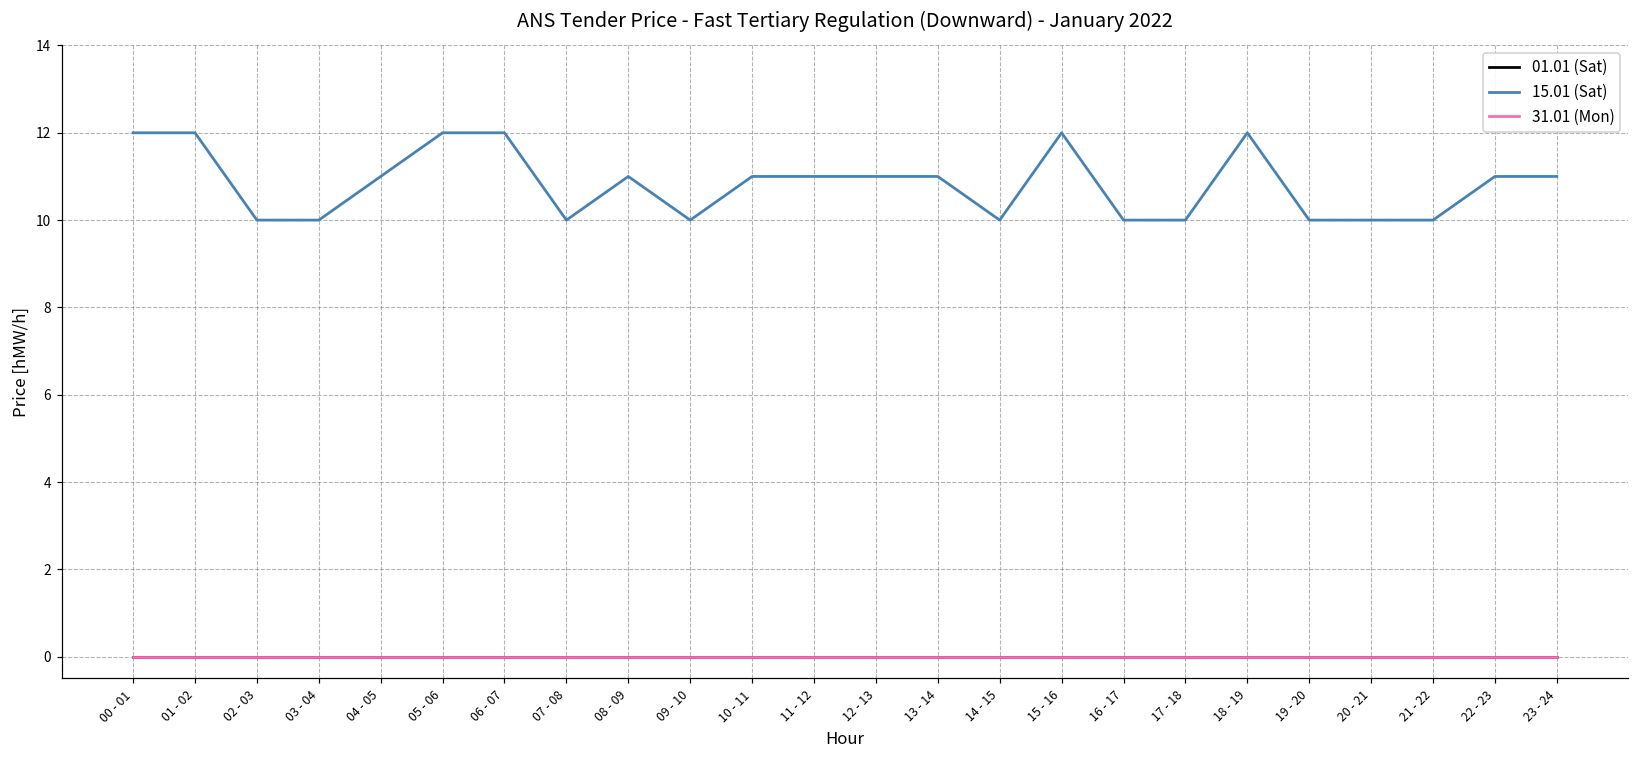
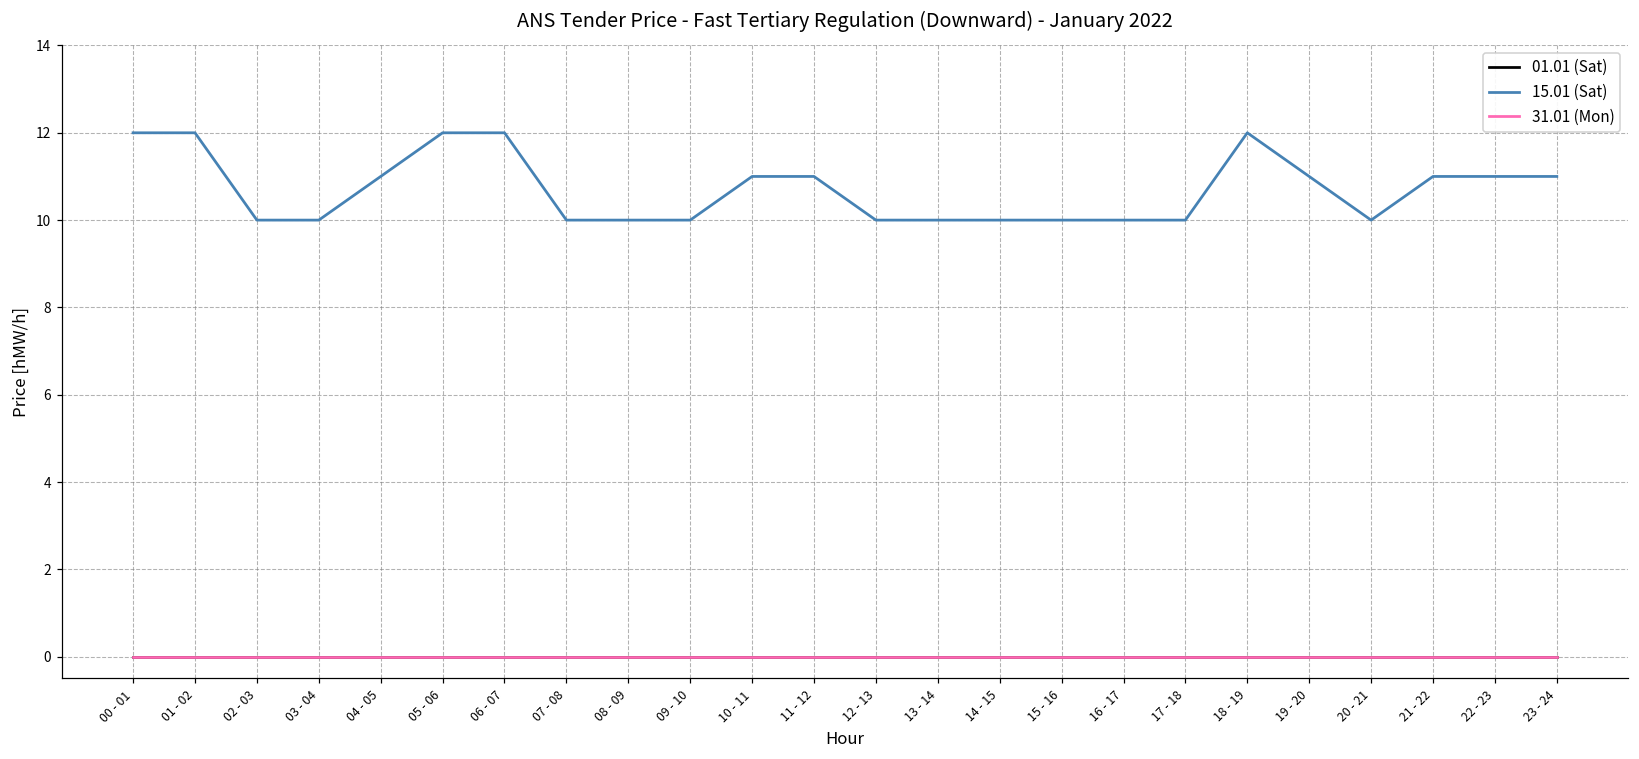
15.01 (Sat), 08 - 09: 11 -> 10
15.01 (Sat), 12 - 13: 11 -> 10
15.01 (Sat), 13 - 14: 11 -> 10
15.01 (Sat), 15 - 16: 12 -> 10
15.01 (Sat), 19 - 20: 10 -> 11
15.01 (Sat), 21 - 22: 10 -> 11
